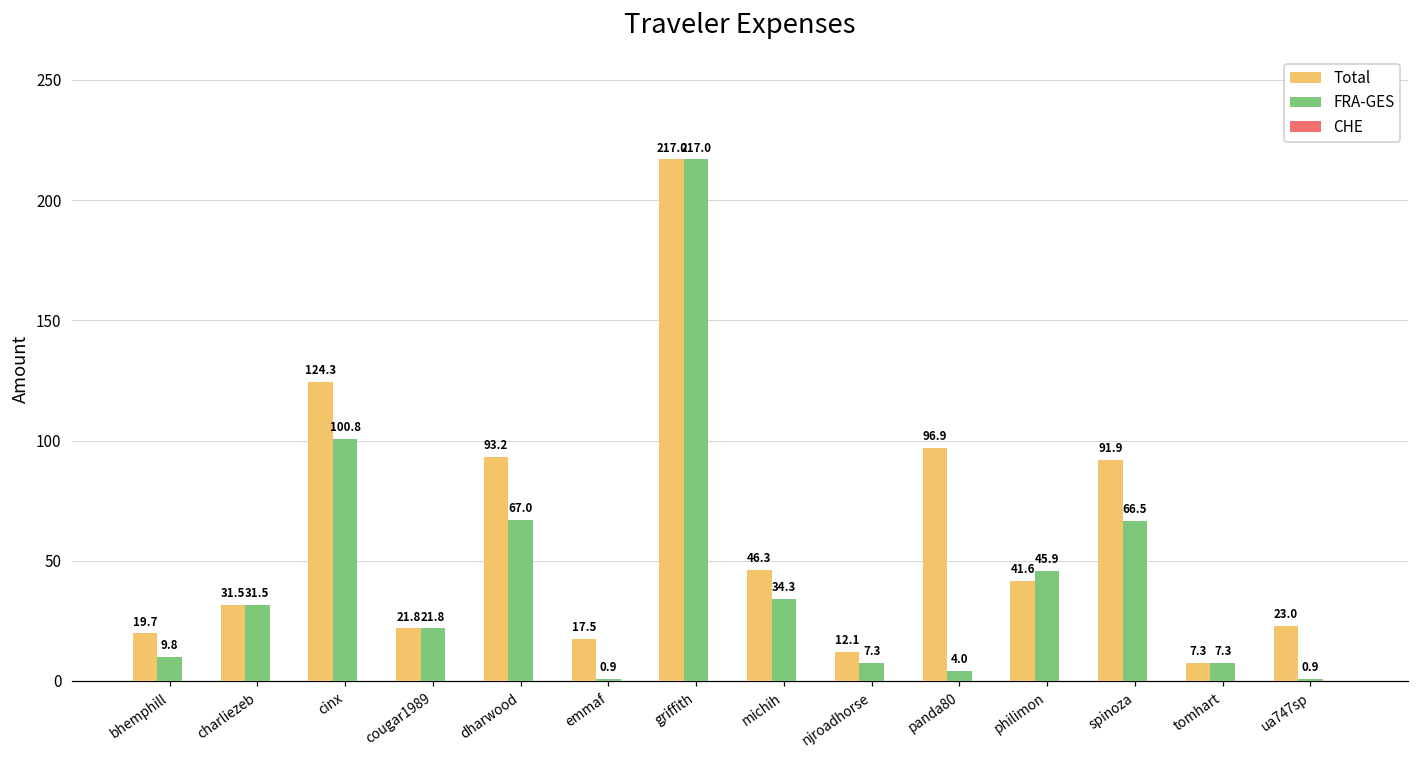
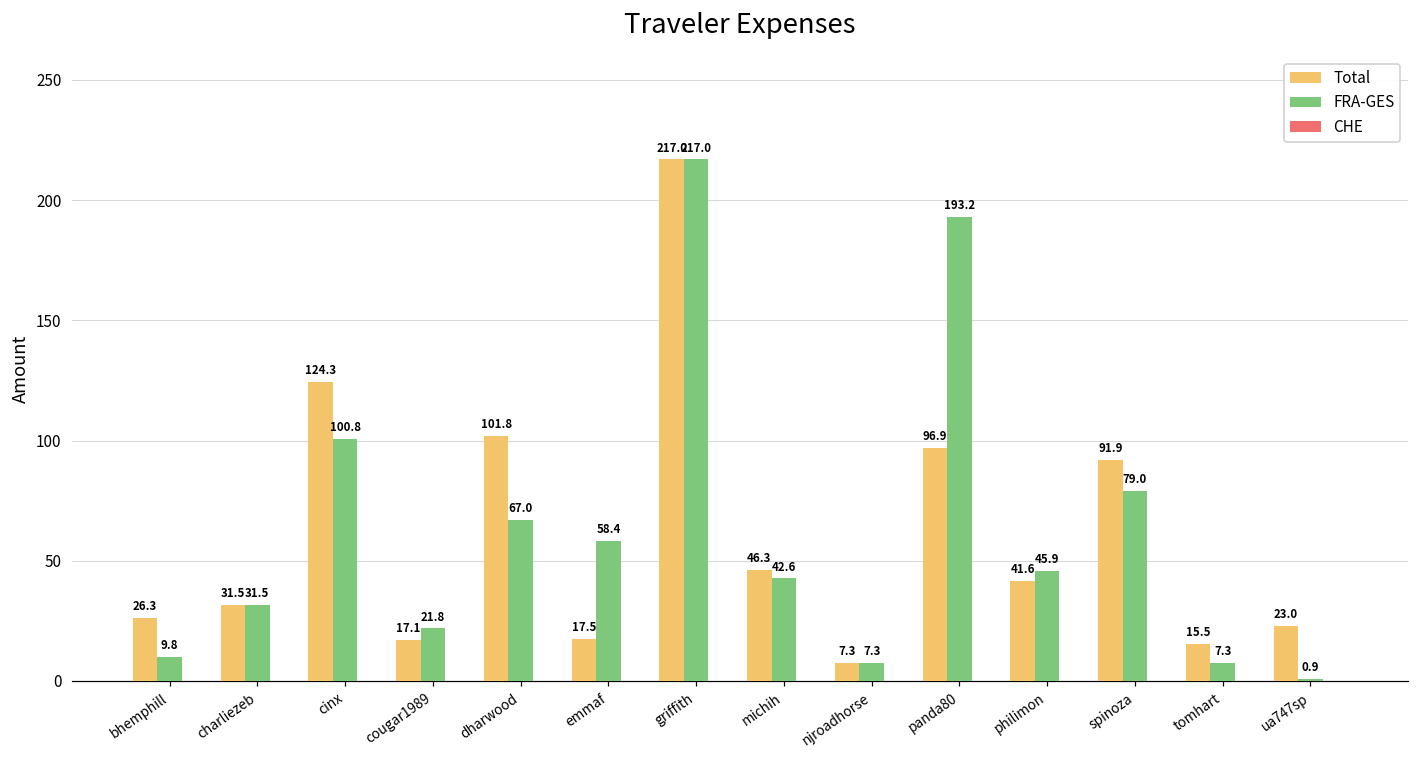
Total, bhemphill: 19.7 -> 26.3
Total, cougar1989: 21.8 -> 17.1
Total, dharwood: 93.2 -> 101.8
FRA-GES, emmaf: 0.9 -> 58.4
FRA-GES, michih: 34.3 -> 42.6
Total, njroadhorse: 12.1 -> 7.3
FRA-GES, panda80: 4.0 -> 193.2
FRA-GES, spinoza: 66.5 -> 79.0
Total, tomhart: 7.3 -> 15.5
